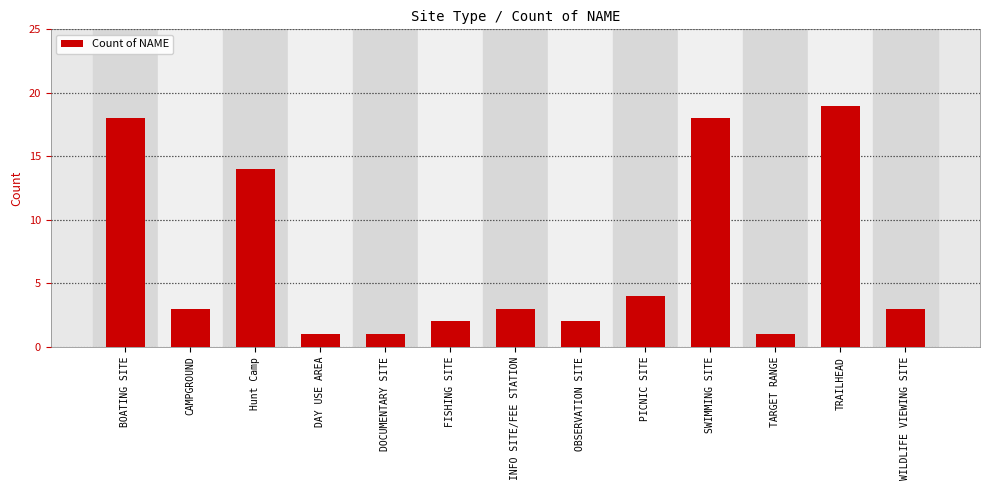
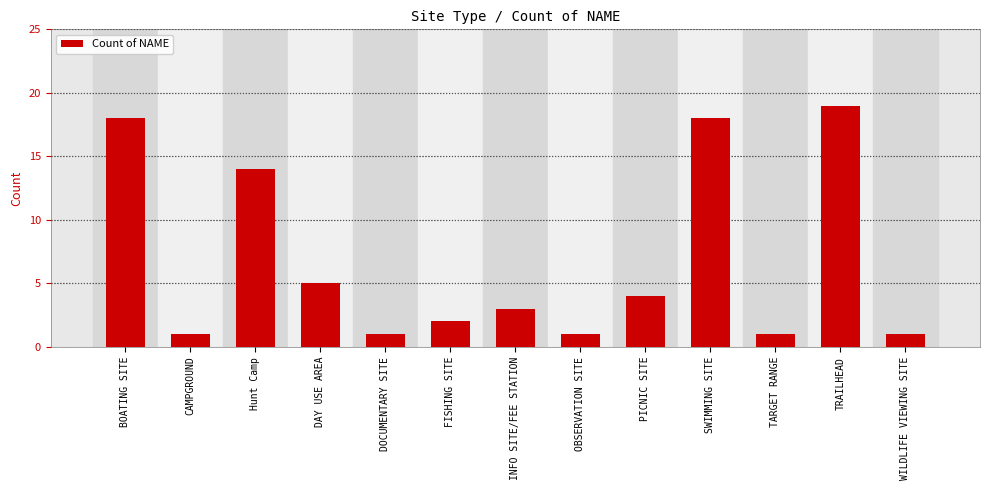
CAMPGROUND: 3 -> 1
DAY USE AREA: 1 -> 5
OBSERVATION SITE: 2 -> 1
WILDLIFE VIEWING SITE: 3 -> 1
